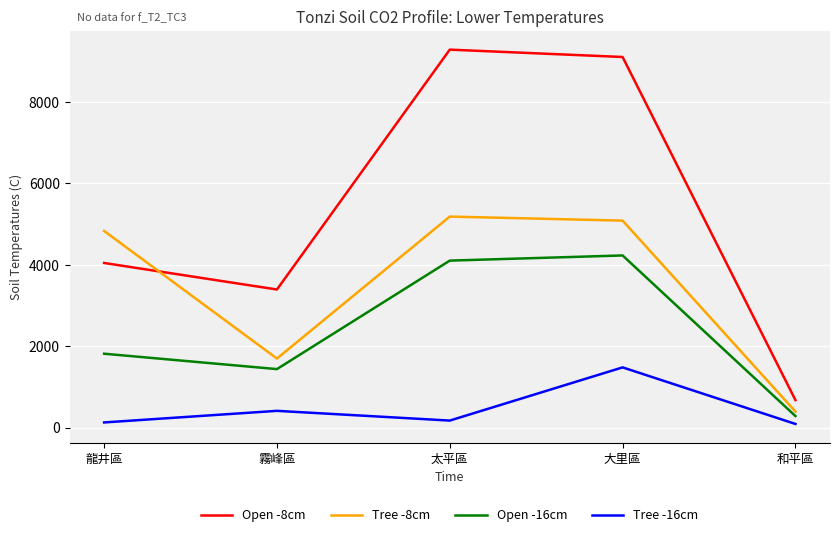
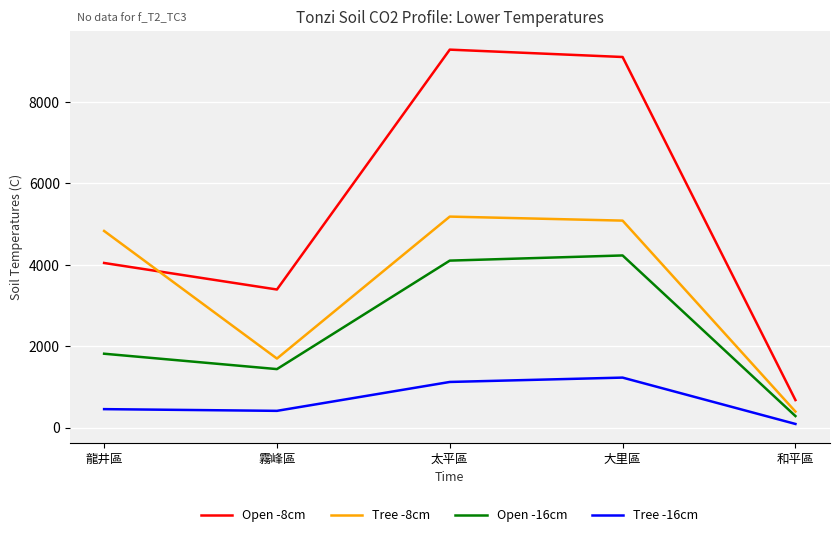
Tree -16cm, 龍井區: 100 -> 500
Tree -16cm, 太平區: 200 -> 1100
Tree -16cm, 大里區: 1500 -> 1200
